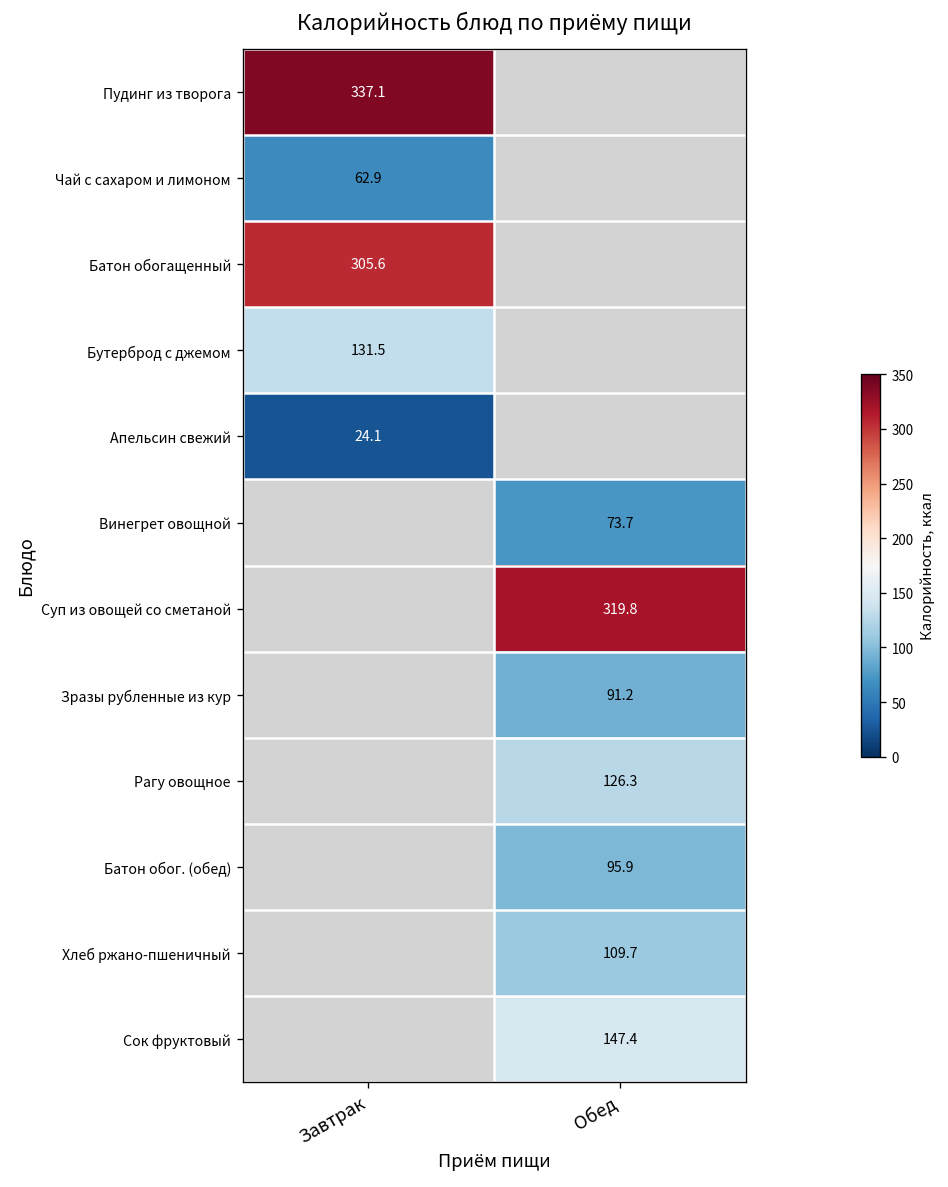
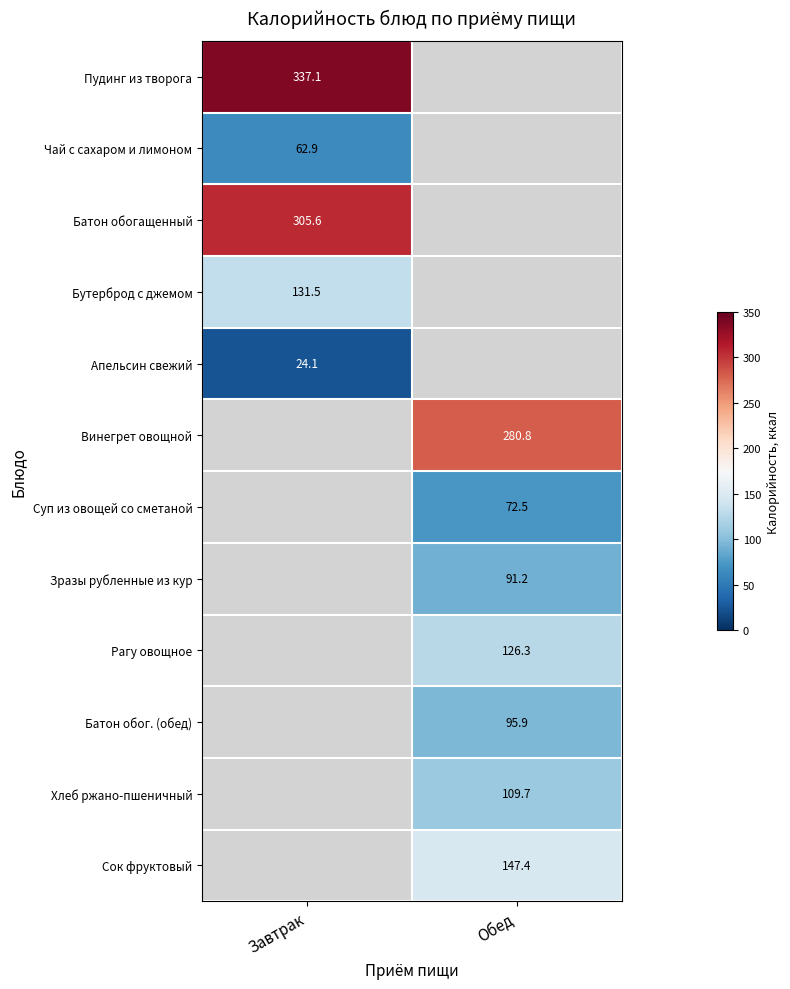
Винегрет овощной, Обед: 73.7 -> 280.8
Суп из овощей со сметаной, Обед: 319.8 -> 72.5
